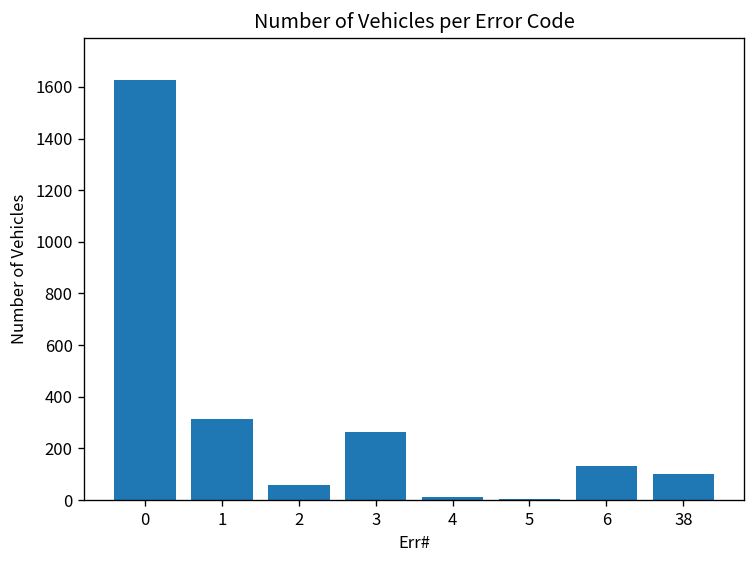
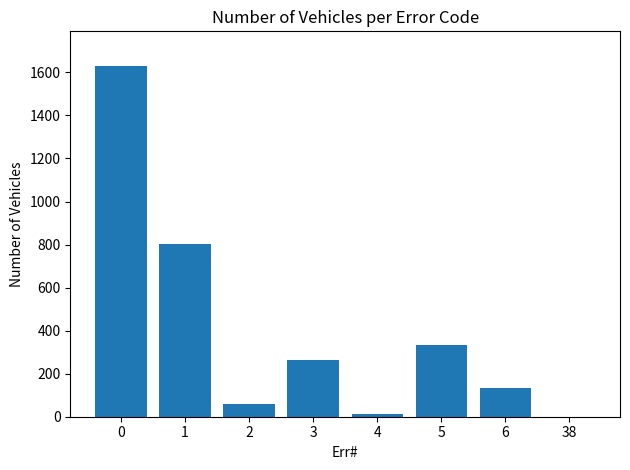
1: 320 -> 800
5: 10 -> 330
38: 100 -> 0
